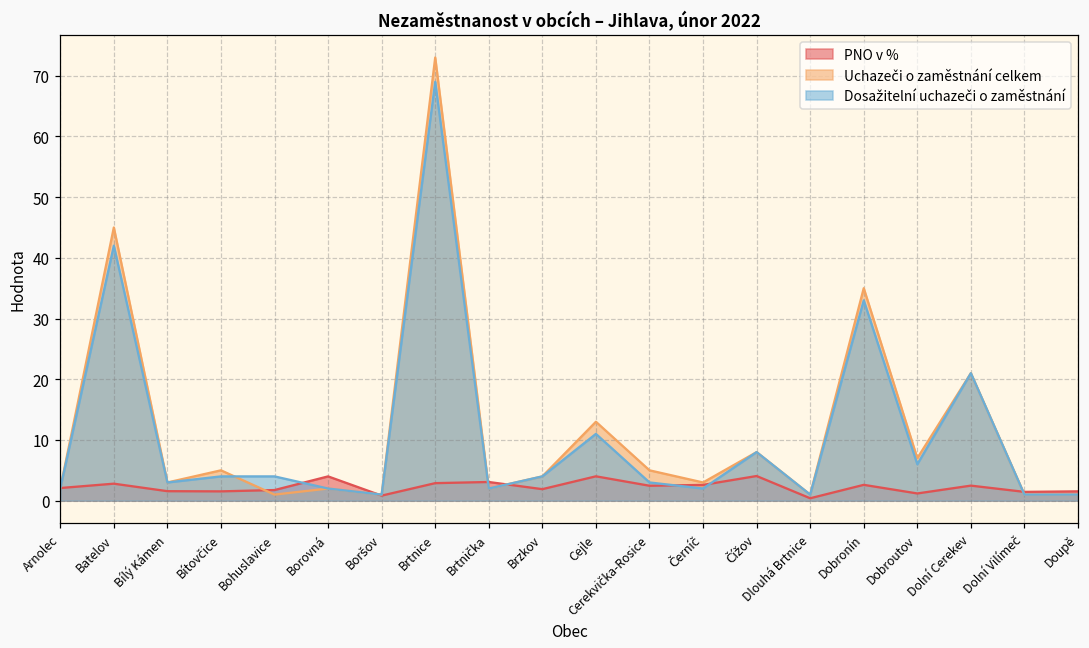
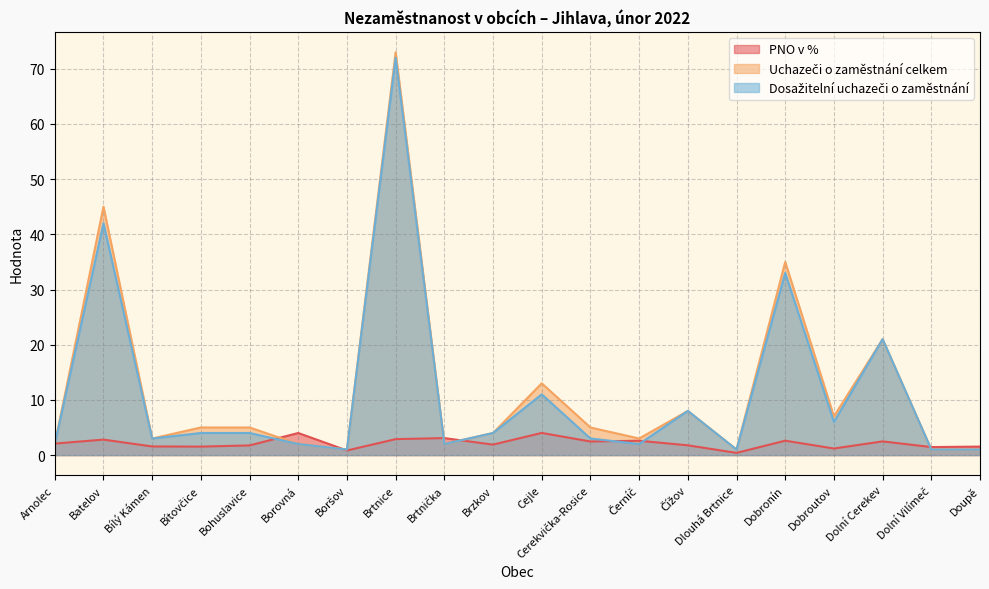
Uchazeči o zaměstnání celkem, Bohuslavice: 1 -> 5
Dosažitelní uchazeči o zaměstnání, Brtnice: 69 -> 72
PNO v %, Čížov: 4 -> 2
